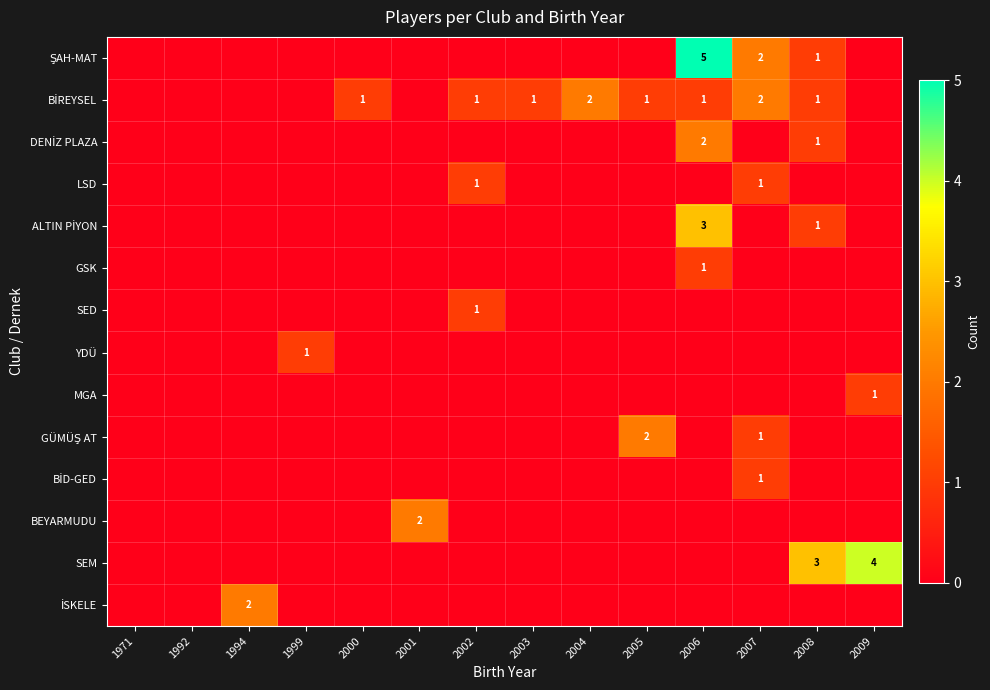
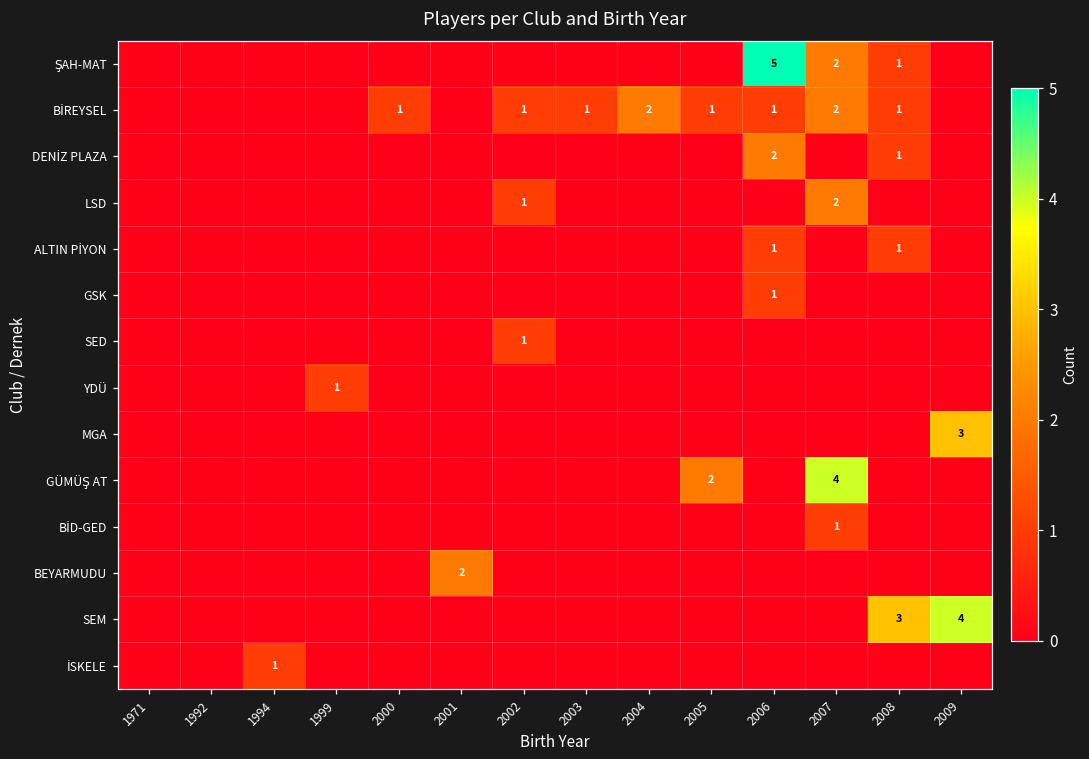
LSD, 2007: 1 -> 2
ALTIN PİYON, 2006: 3 -> 1
MGA, 2009: 1 -> 3
GÜMÜŞ AT, 2007: 1 -> 4
İSKELE, 1994: 2 -> 1
